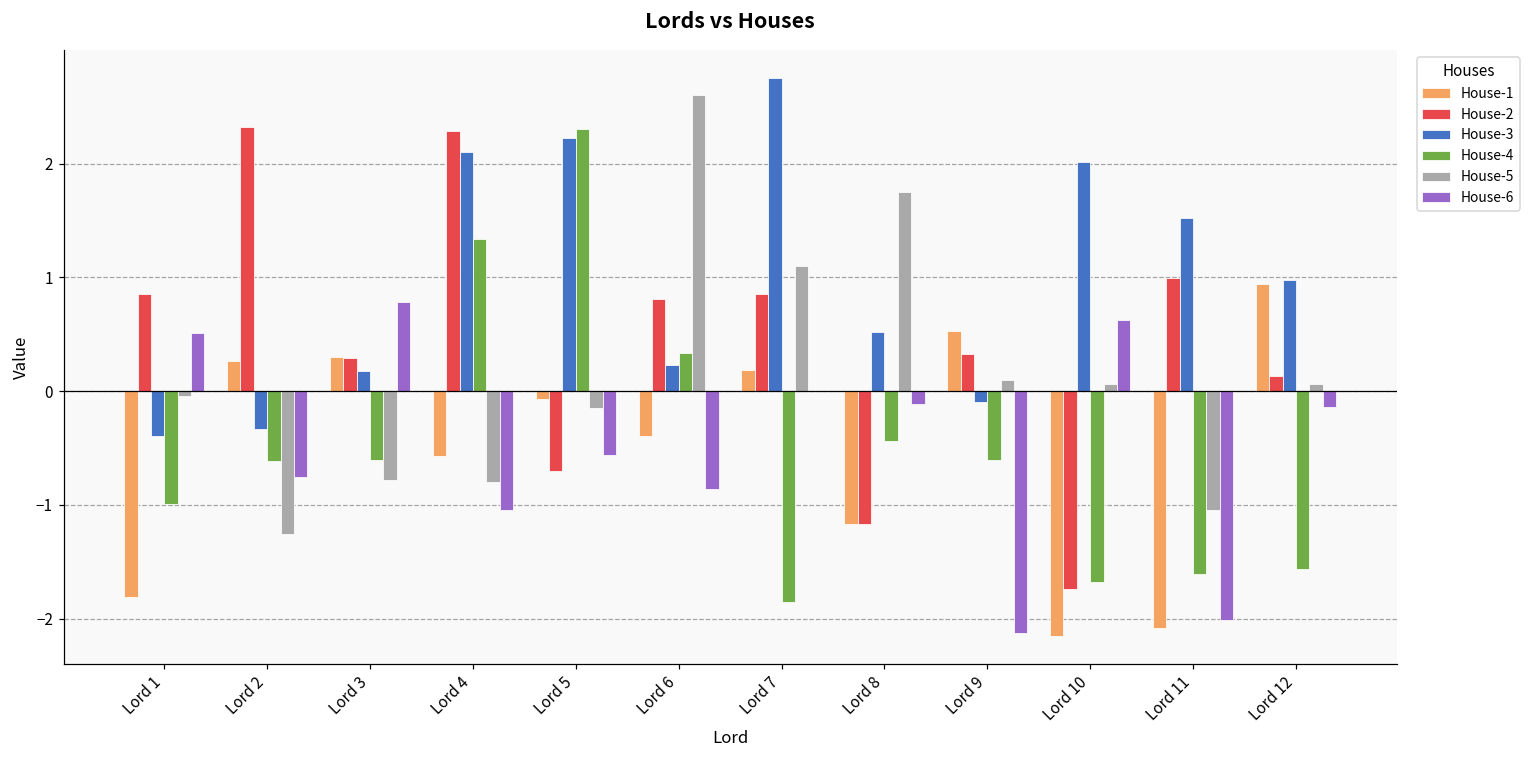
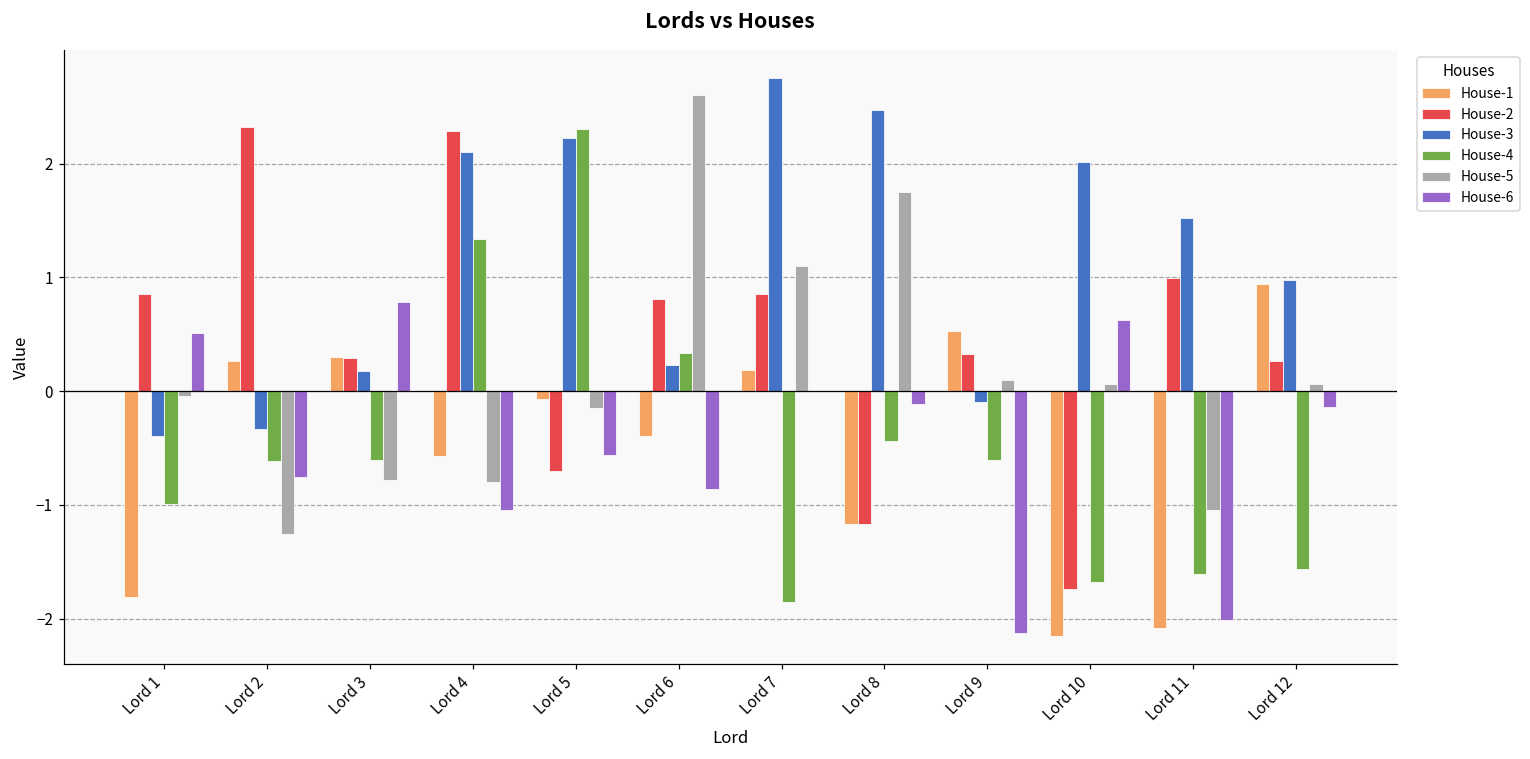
House-3, Lord 8: 0.52 -> 2.47
House-2, Lord 12: 0.13 -> 0.26
